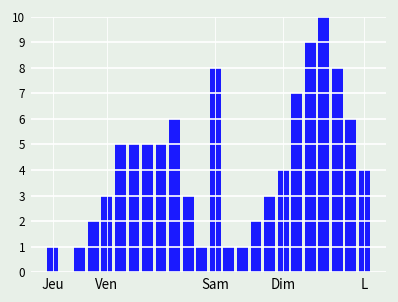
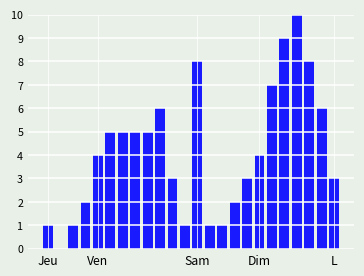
Ven: 3 -> 4
L: 4 -> 3
